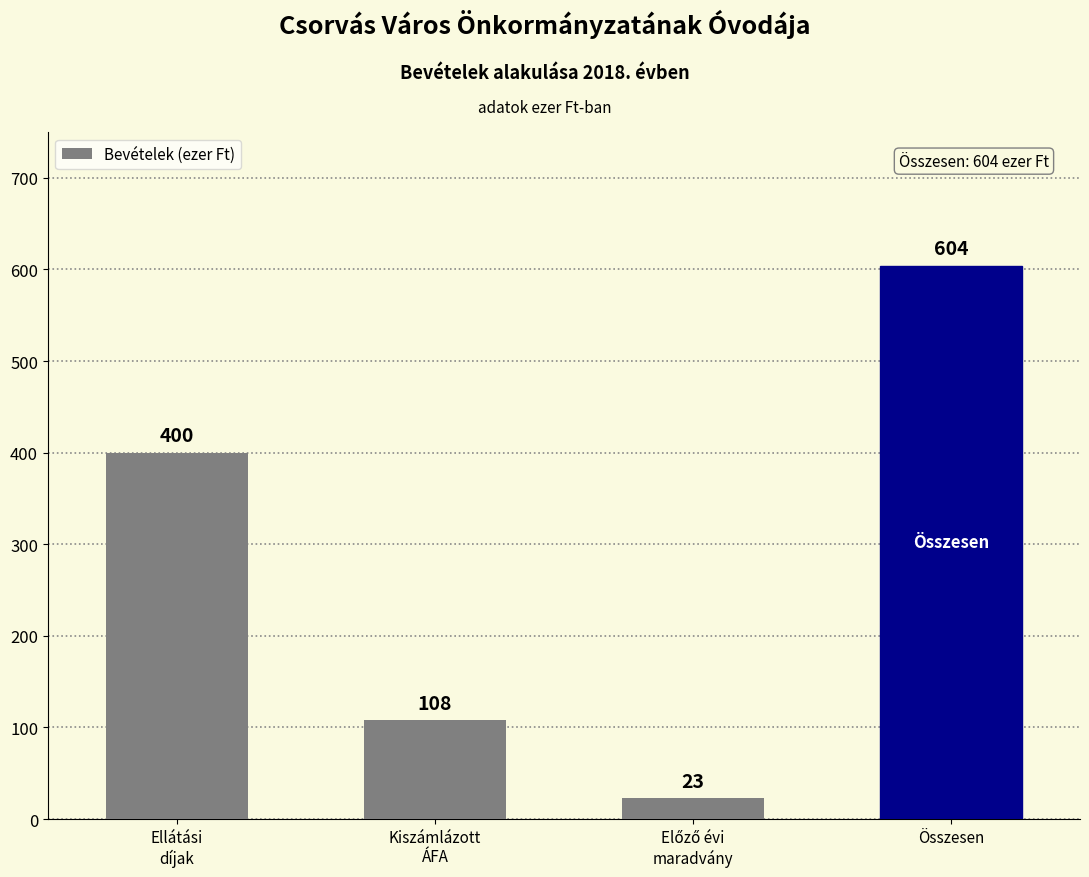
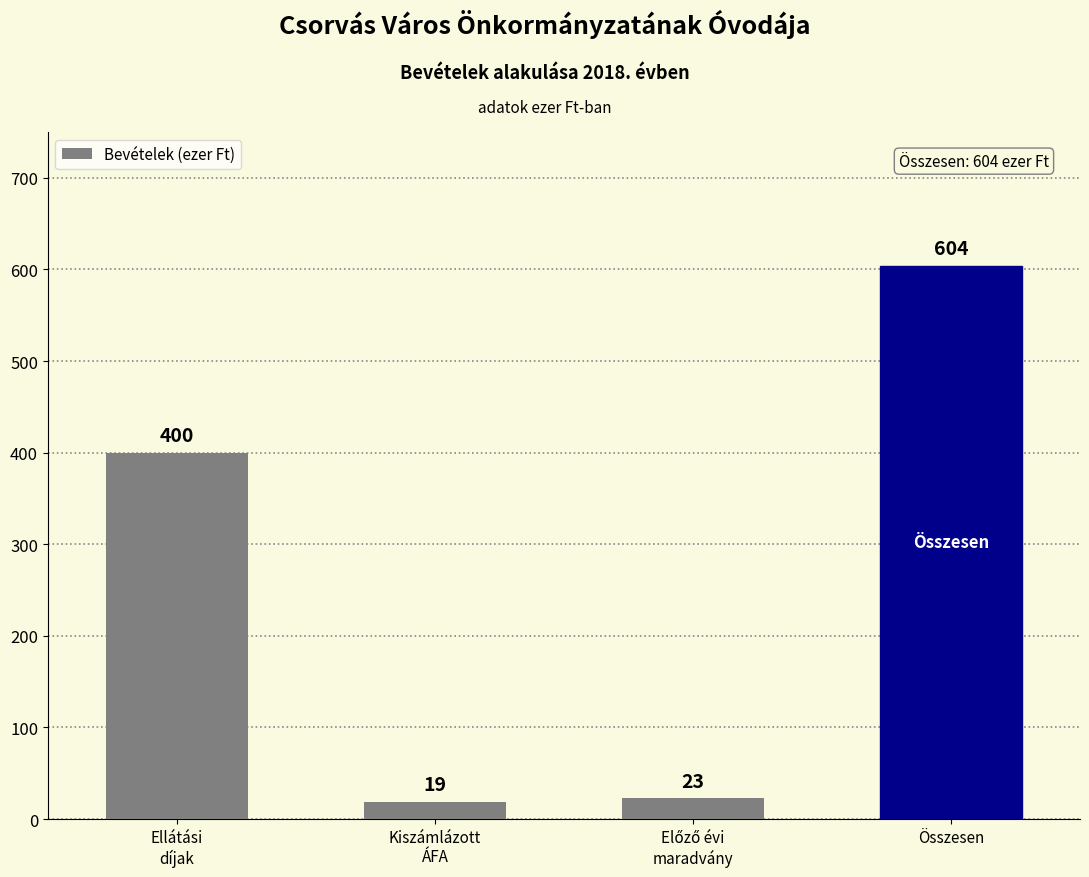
Kiszámlázott ÁFA: 108 -> 19
